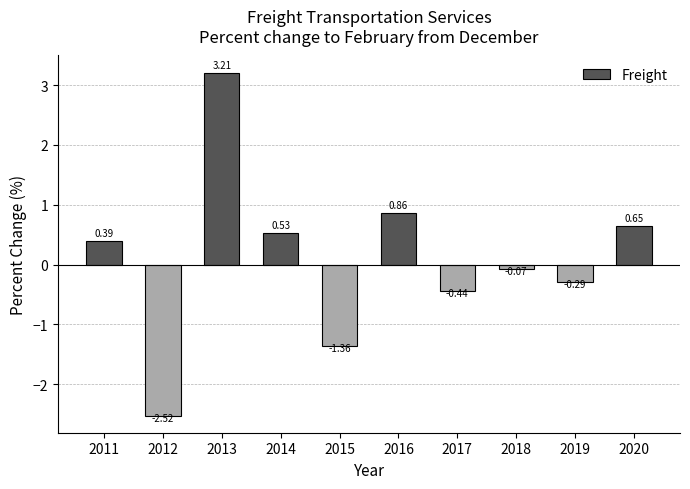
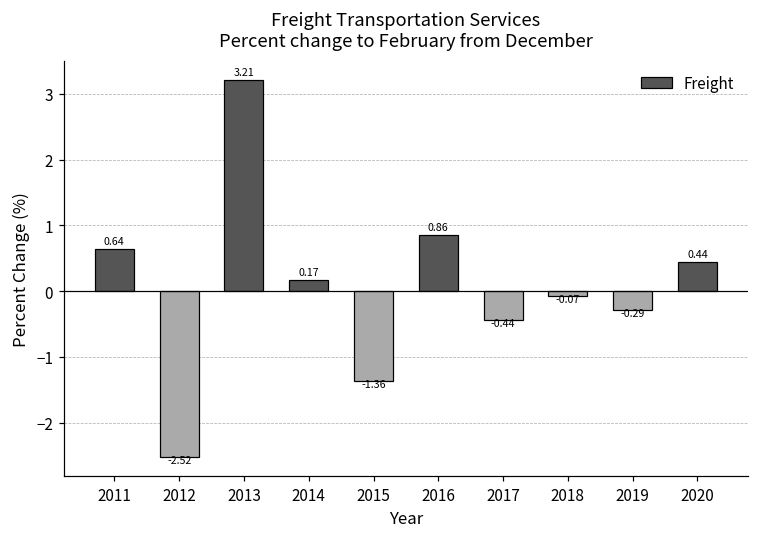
2011: 0.39 -> 0.64
2014: 0.53 -> 0.17
2020: 0.65 -> 0.44
